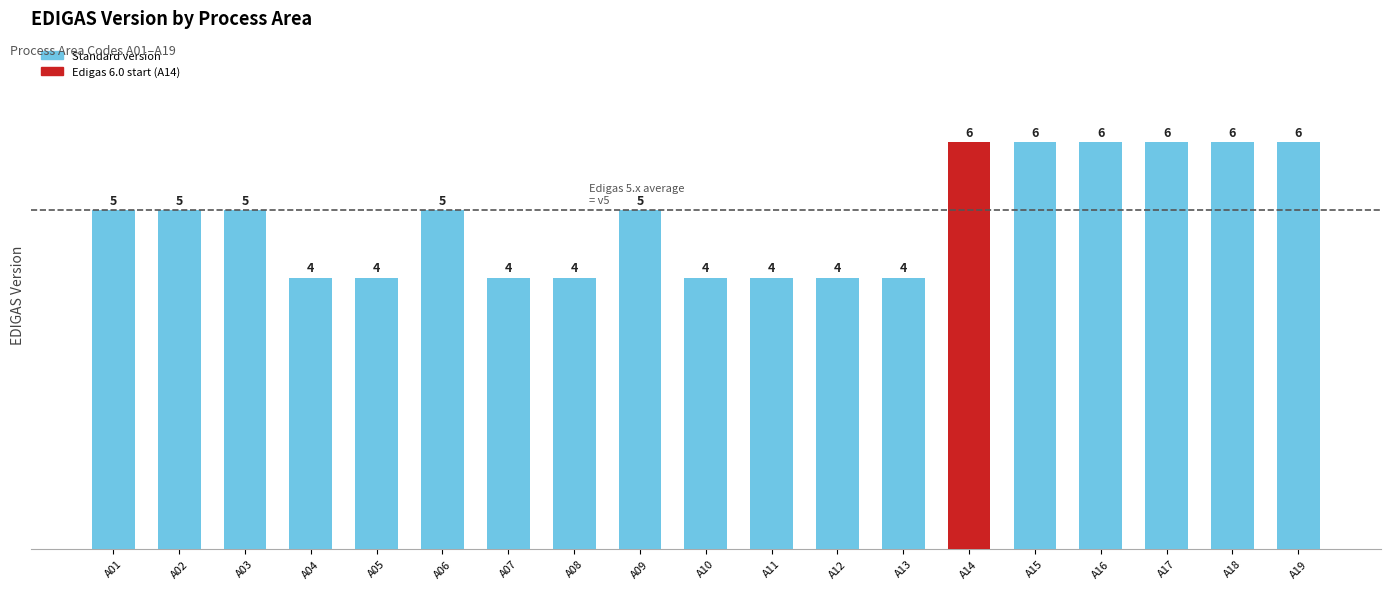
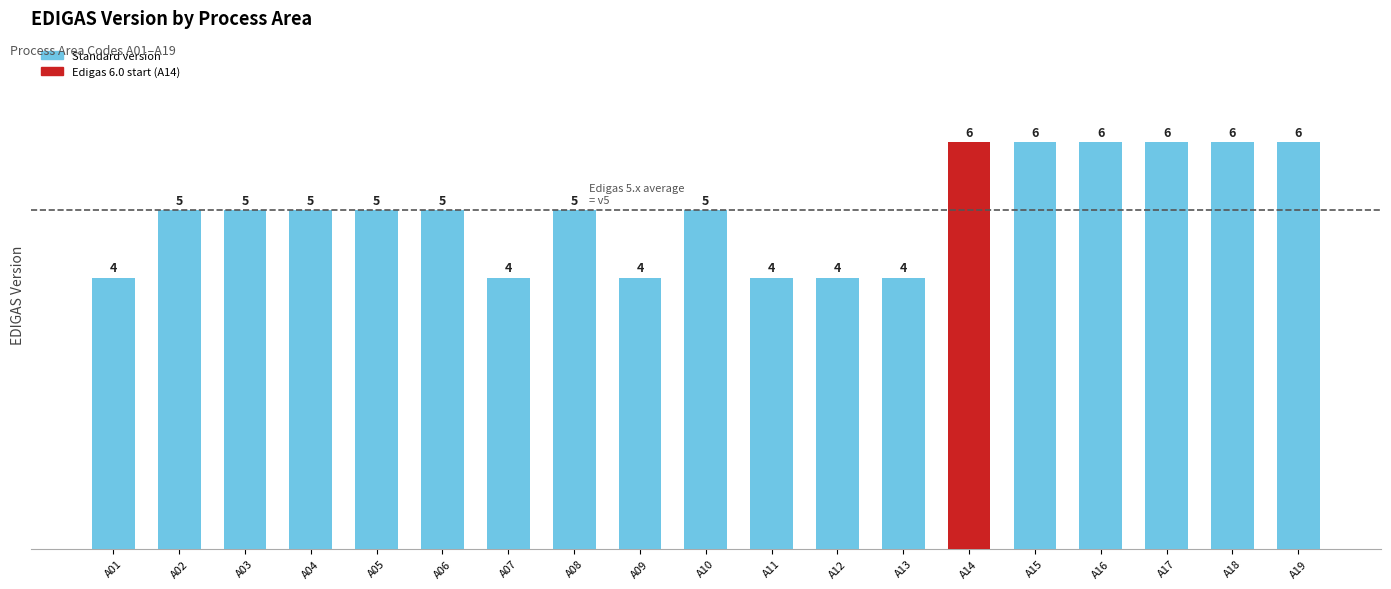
A01: 5 -> 4
A04: 4 -> 5
A05: 4 -> 5
A08: 4 -> 5
A09: 5 -> 4
A10: 4 -> 5
